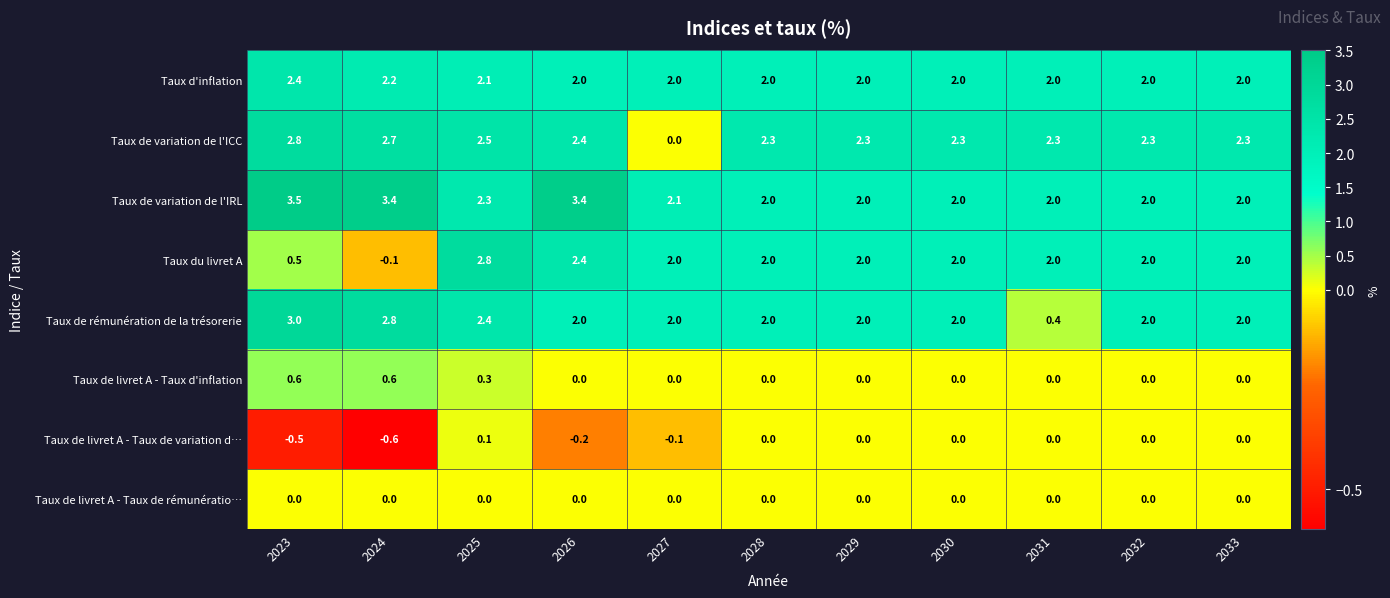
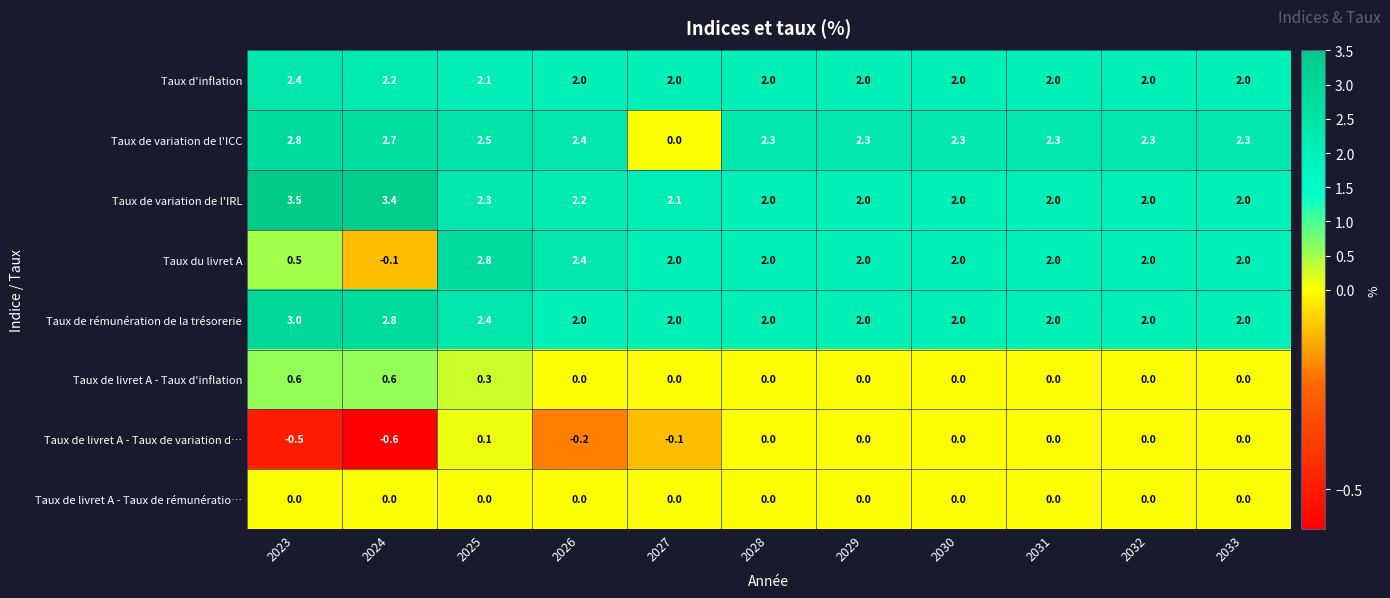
Taux de variation de l'IRL, 2026: 3.4 -> 2.2
Taux de rémunération de la trésorerie, 2031: 0.4 -> 2.0
